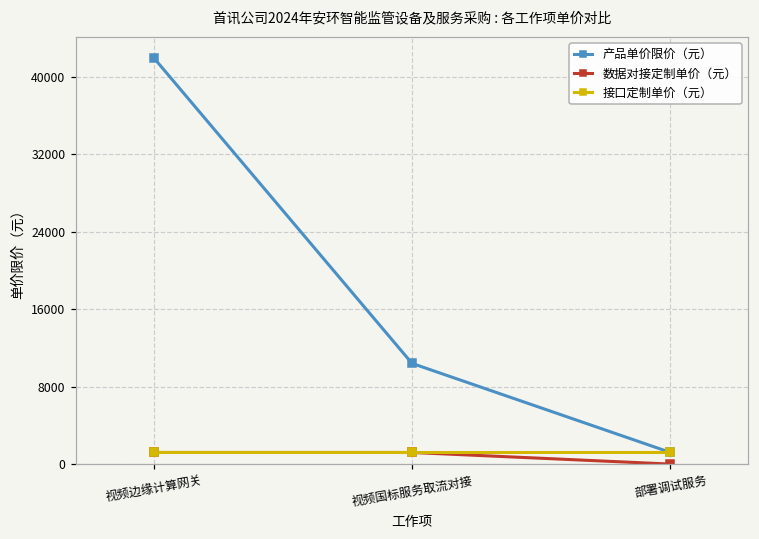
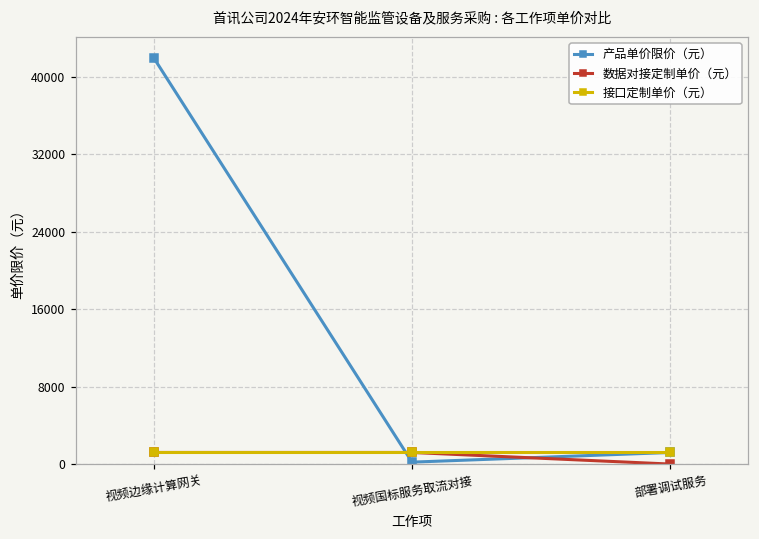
产品单价限价（元）, 视频国标服务取流对接: 10000 -> 0
